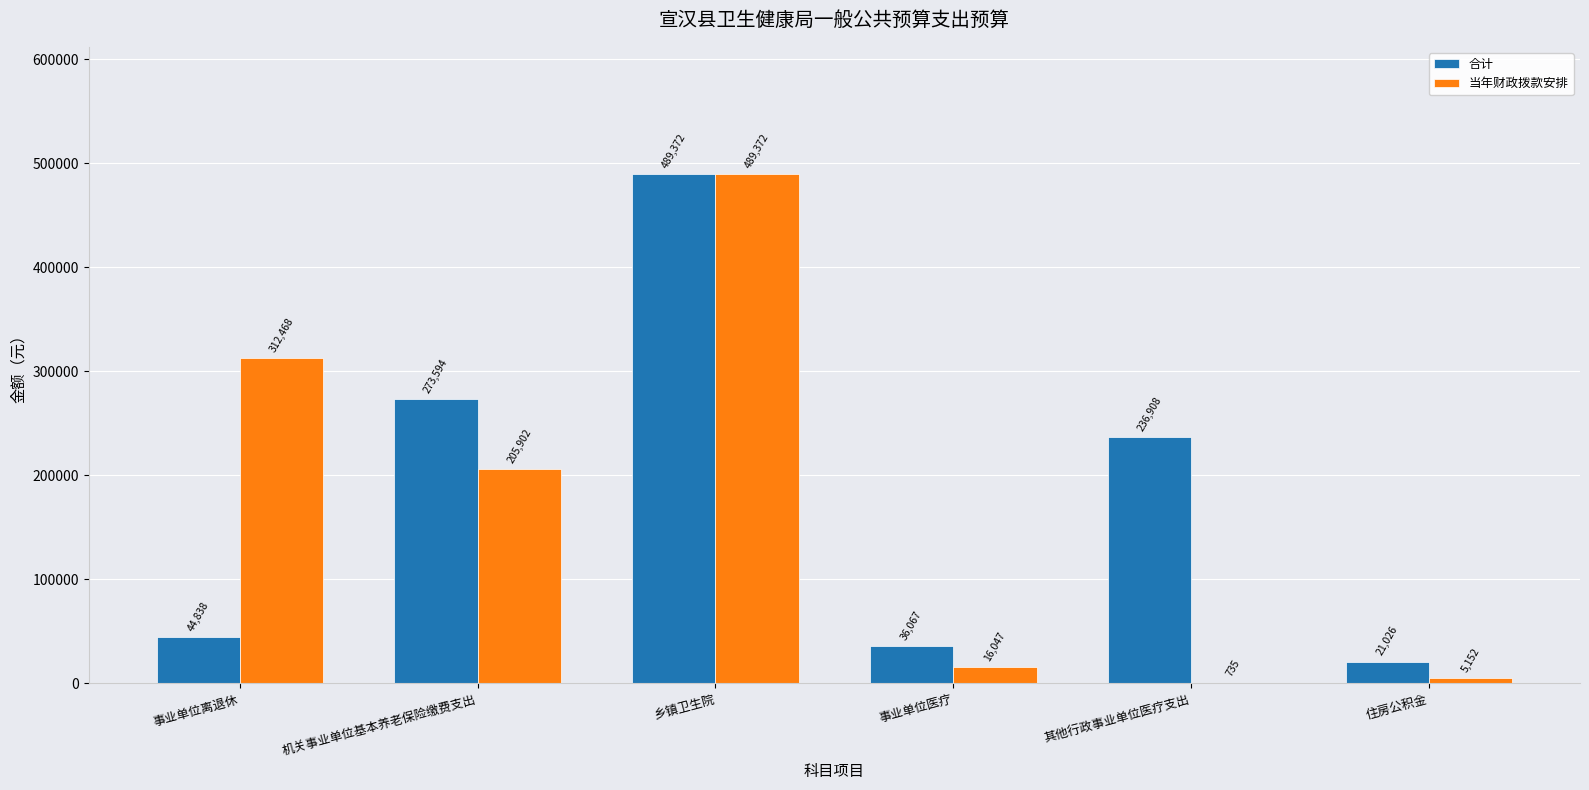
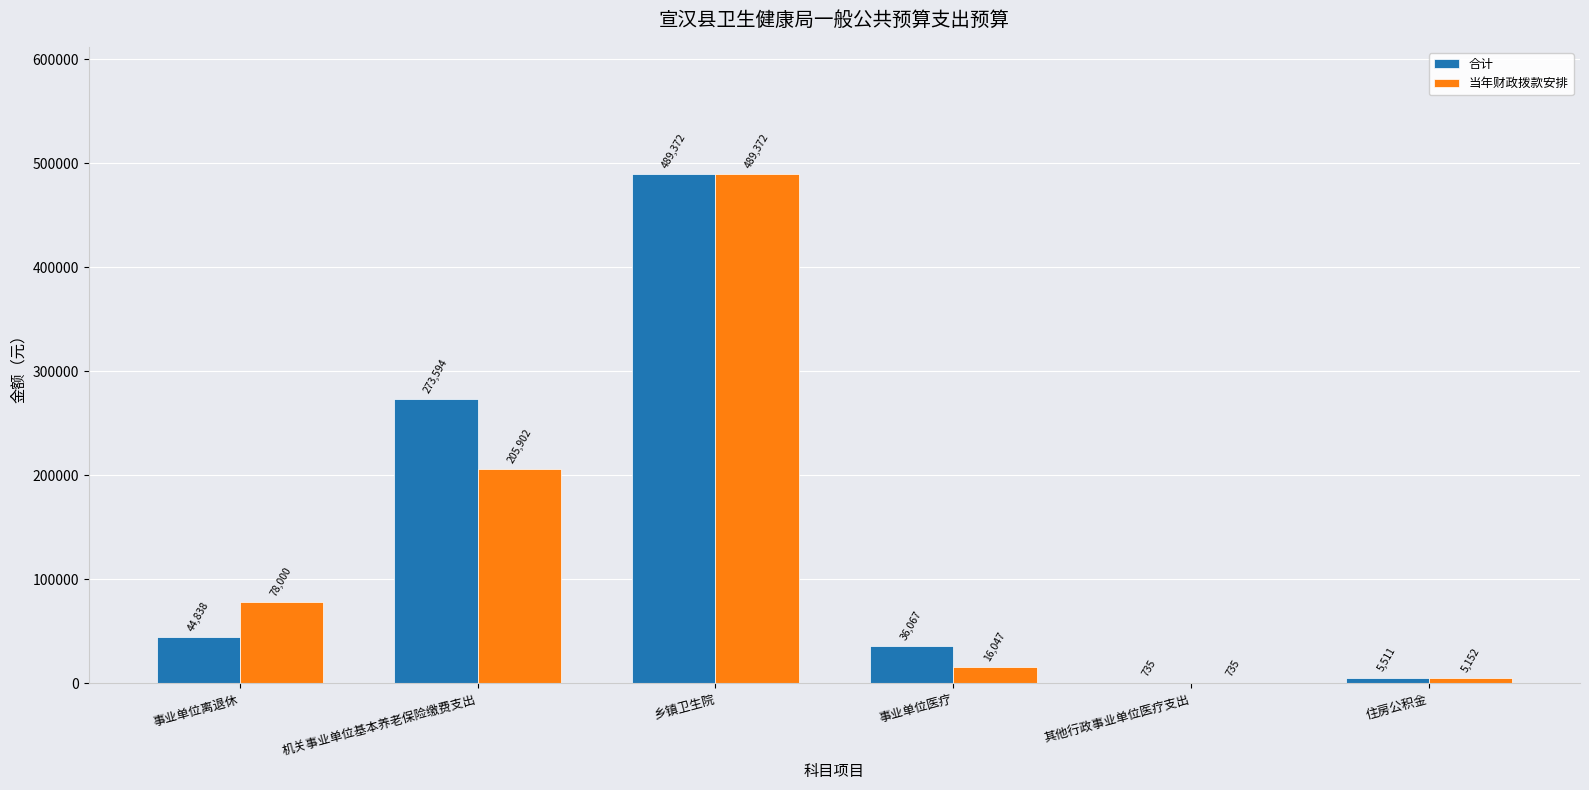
当年财政拨款安排, 事业单位离退休: 312,468 -> 78,000
合计, 其他行政事业单位医疗支出: 236,908 -> 735
合计, 住房公积金: 21,026 -> 5,511
